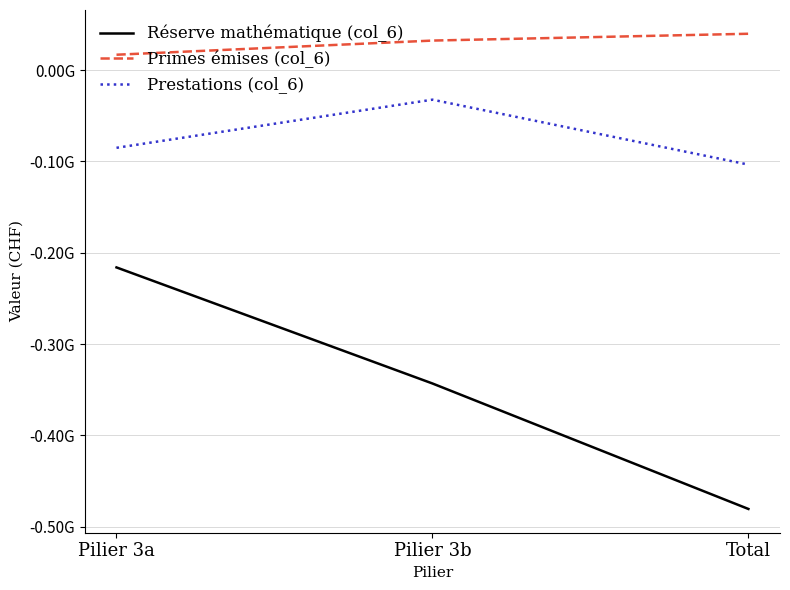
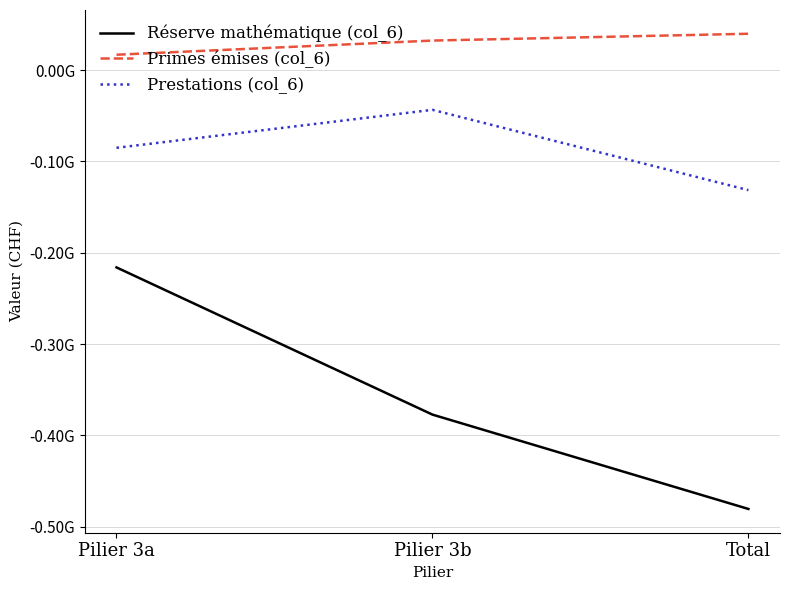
Réserve mathématique (col_6), Pilier 3b: -340000000 -> -380000000
Prestations (col_6), Pilier 3b: -30000000 -> -40000000
Prestations (col_6), Total: -100000000 -> -130000000
